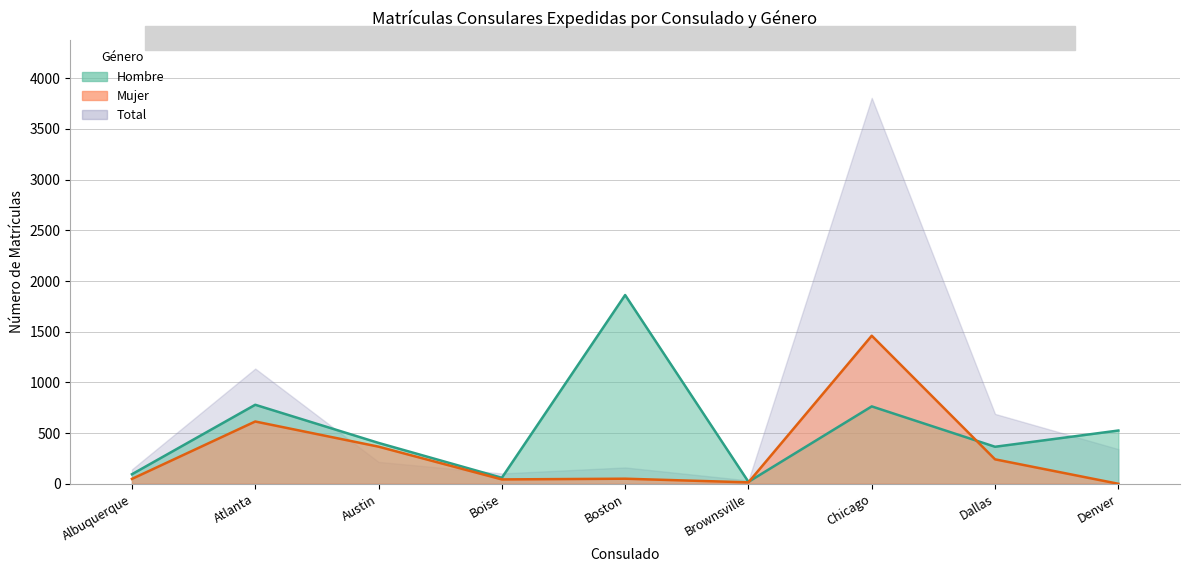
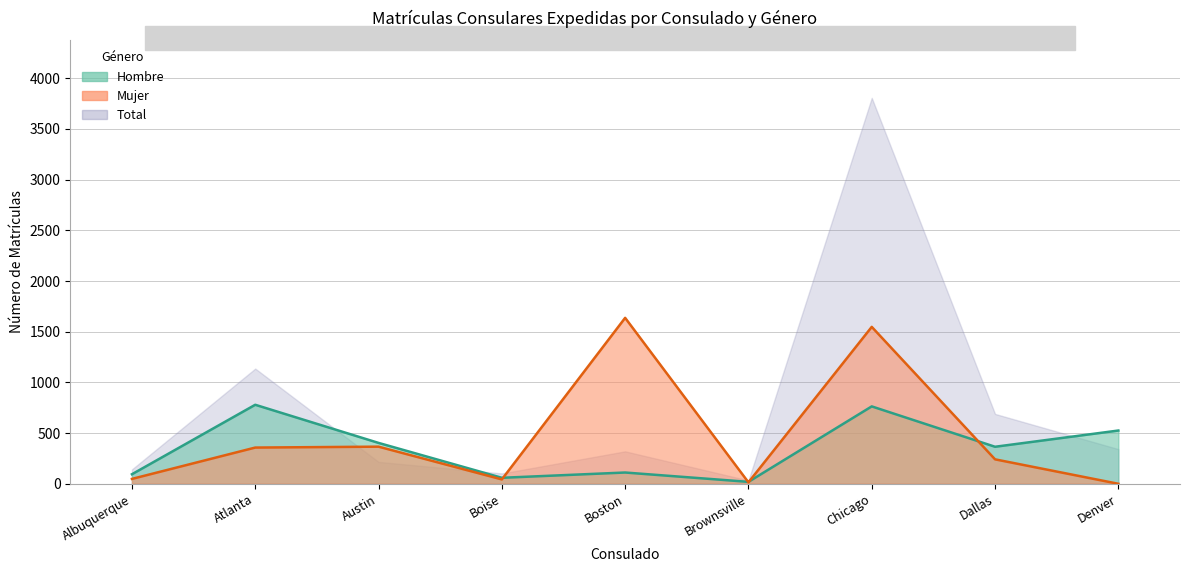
Mujer, Atlanta: 610 -> 360
Total, Boston: 160 -> 320
Hombre, Boston: 1860 -> 110
Mujer, Boston: 50 -> 1640
Mujer, Chicago: 1460 -> 1550
